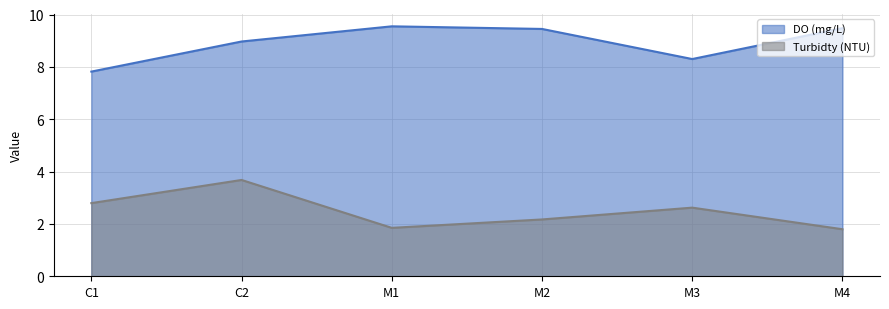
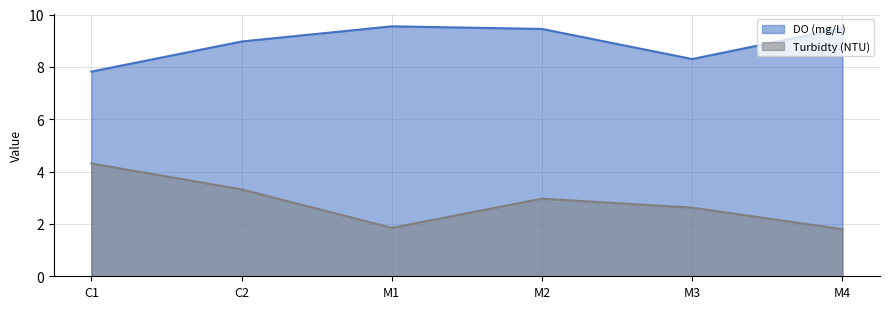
Turbidty (NTU), C1: 2.8 -> 4.3
Turbidty (NTU), C2: 3.7 -> 3.3
Turbidty (NTU), M2: 2.2 -> 3.0
